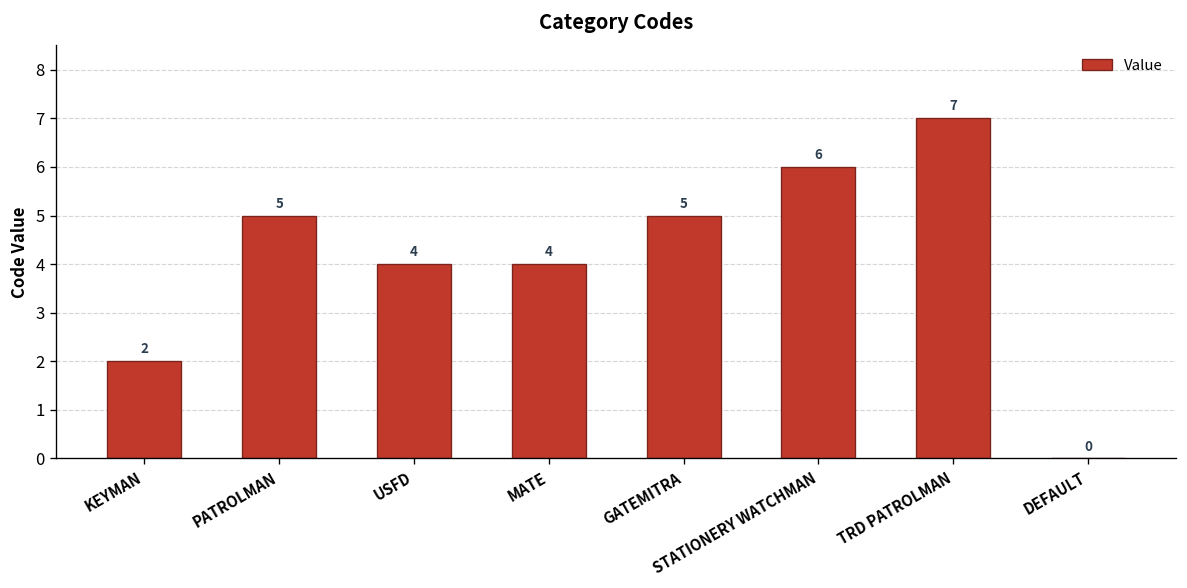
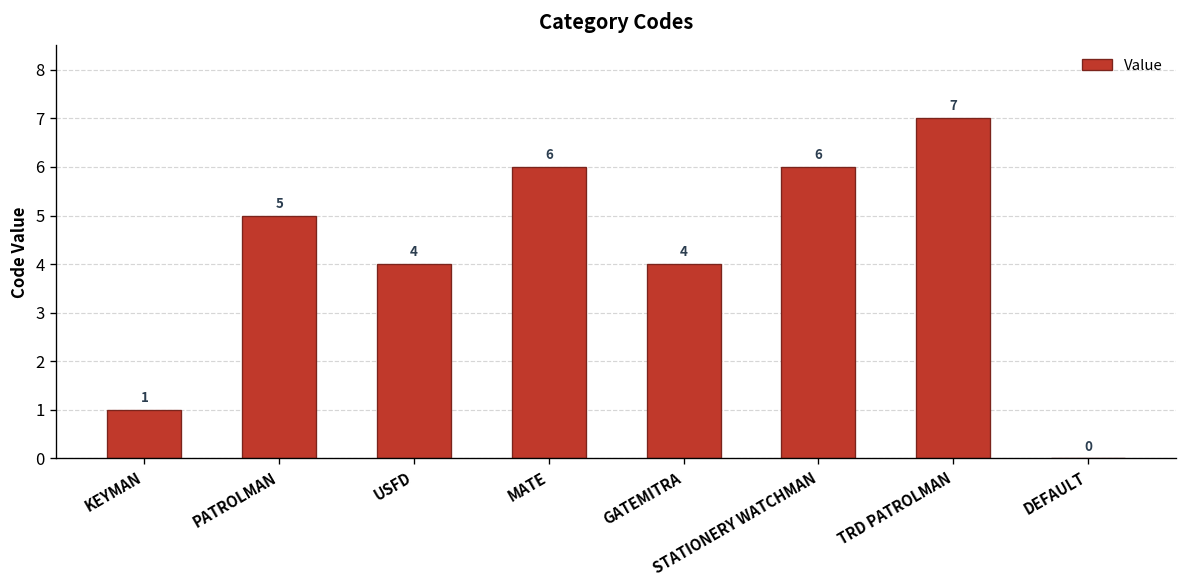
KEYMAN: 2 -> 1
MATE: 4 -> 6
GATEMITRA: 5 -> 4
